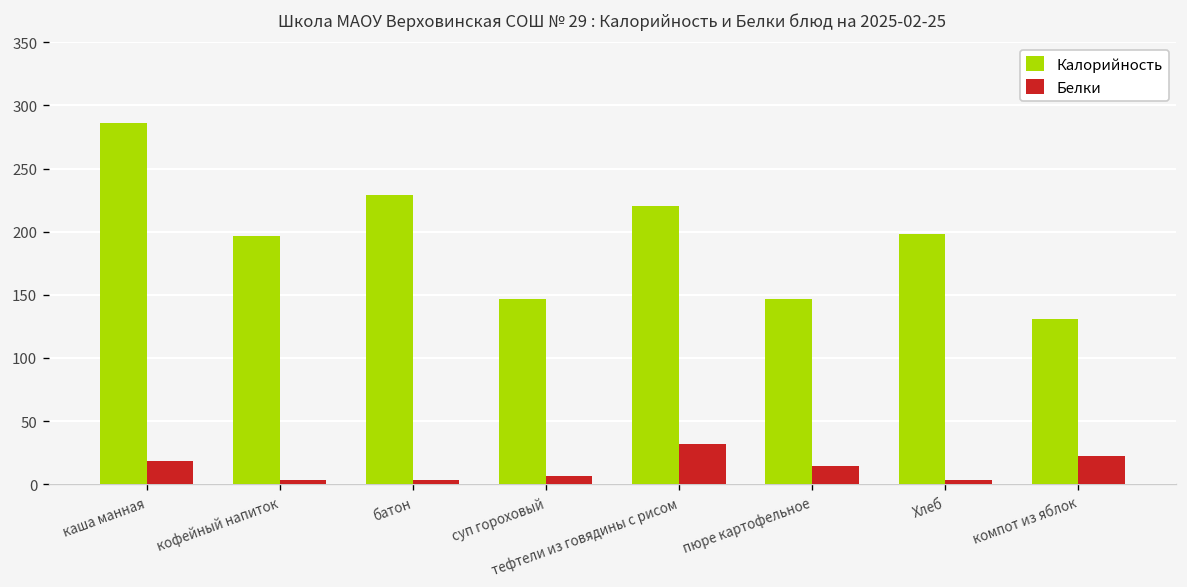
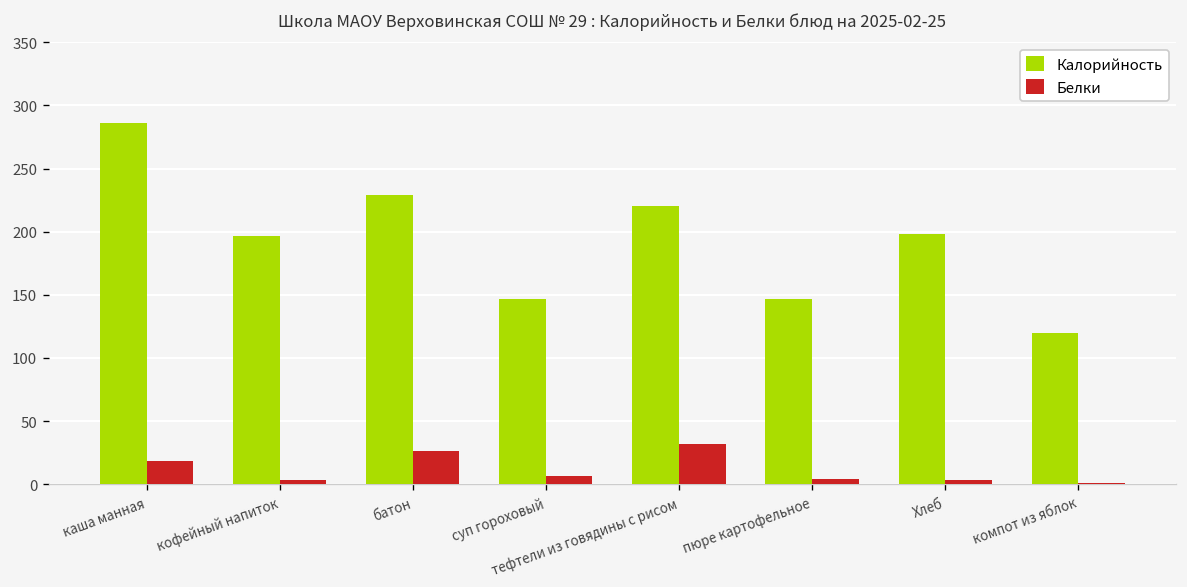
Белки, батон: 3 -> 26
Белки, пюре картофельное: 14 -> 4
Калорийность, компот из яблок: 131 -> 120
Белки, компот из яблок: 22 -> 1
